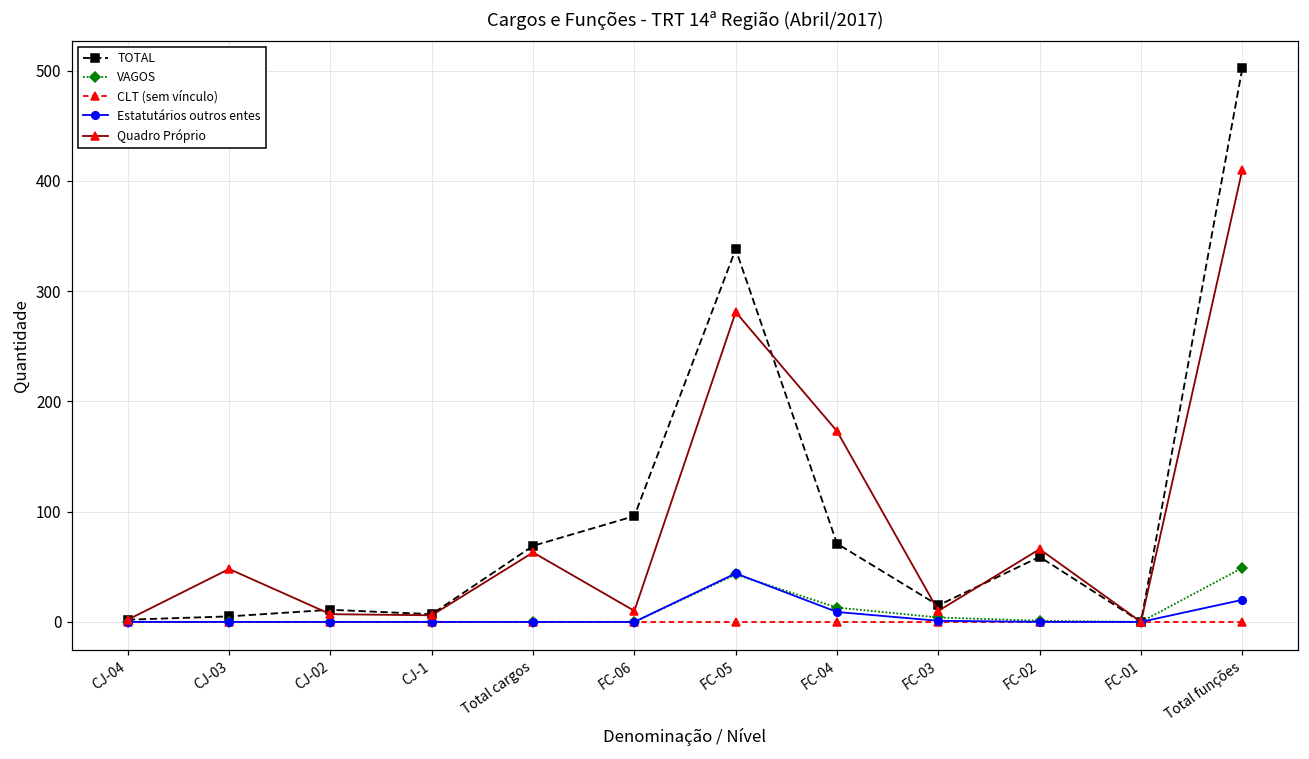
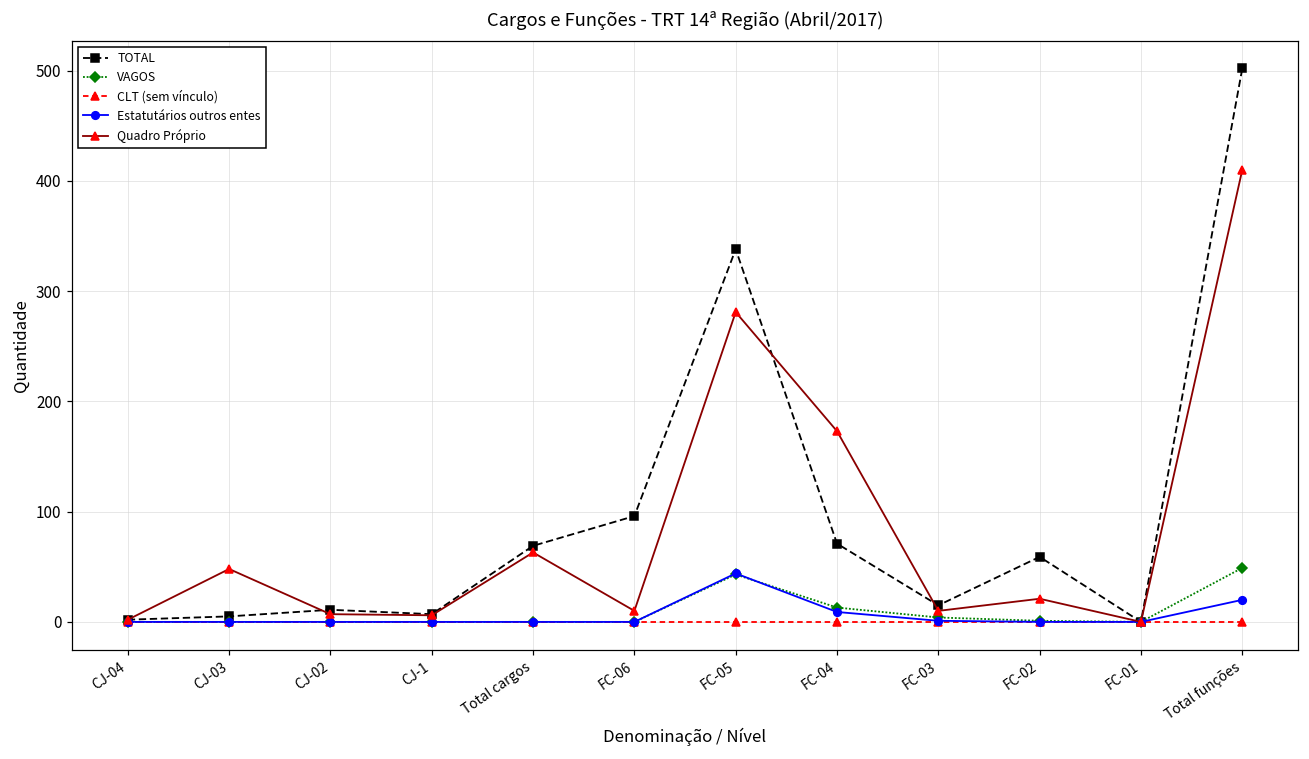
Quadro Próprio, FC-02: 66 -> 21
